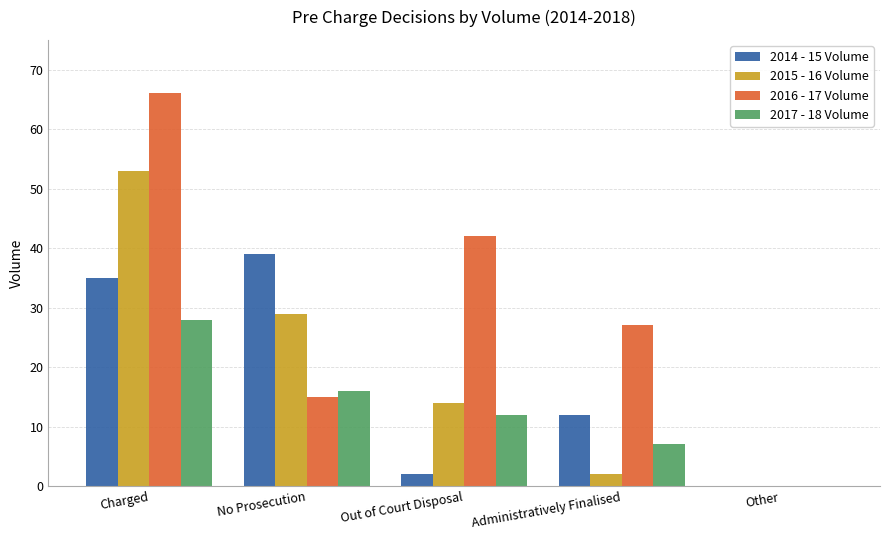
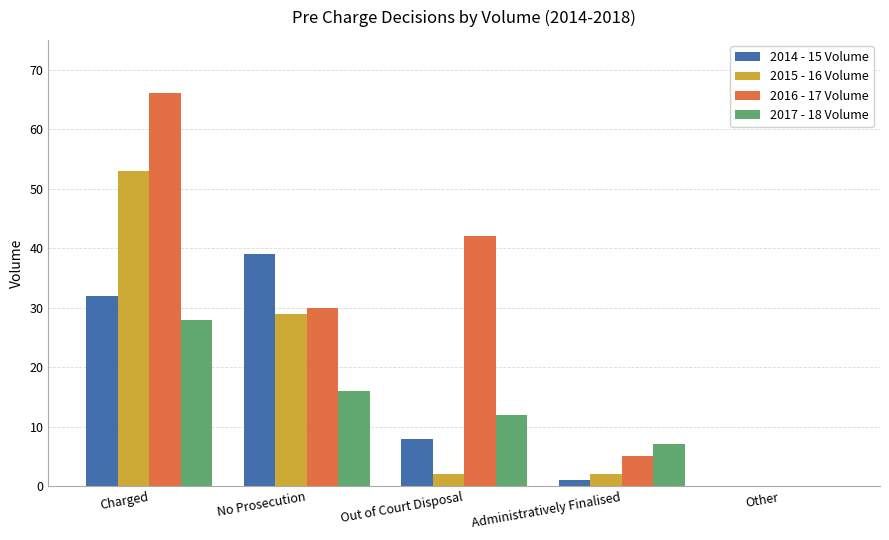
2014 - 15 Volume, Charged: 35 -> 32
2016 - 17 Volume, No Prosecution: 15 -> 30
2014 - 15 Volume, Out of Court Disposal: 2 -> 8
2015 - 16 Volume, Out of Court Disposal: 14 -> 2
2014 - 15 Volume, Administratively Finalised: 12 -> 1
2016 - 17 Volume, Administratively Finalised: 27 -> 5
